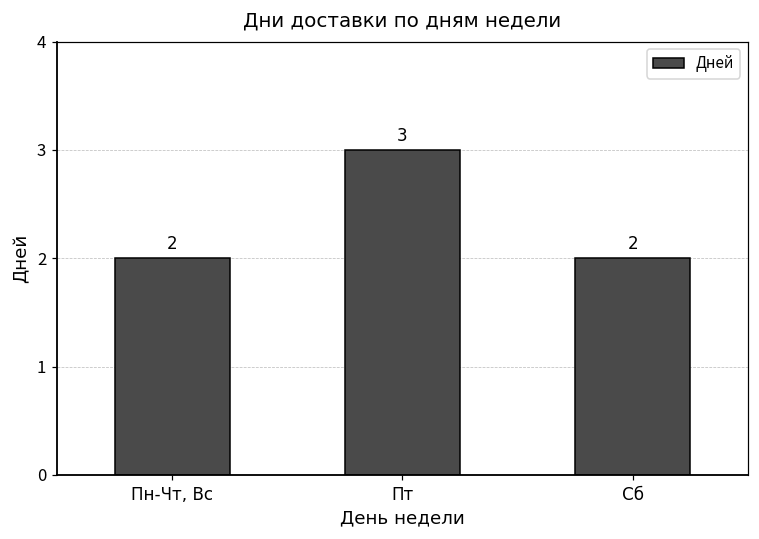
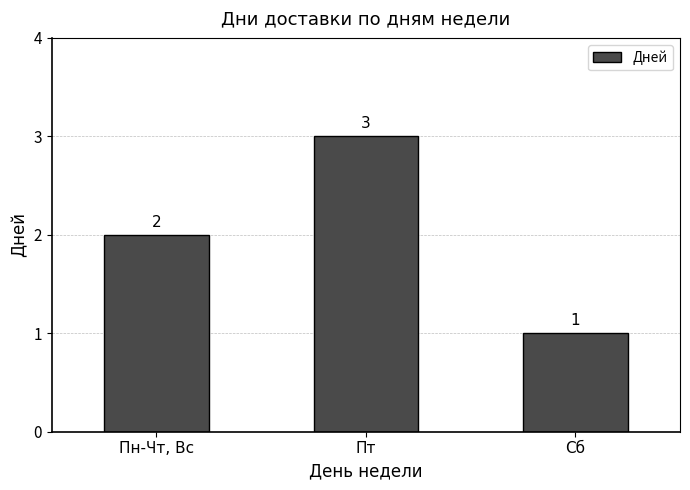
Сб: 2 -> 1
